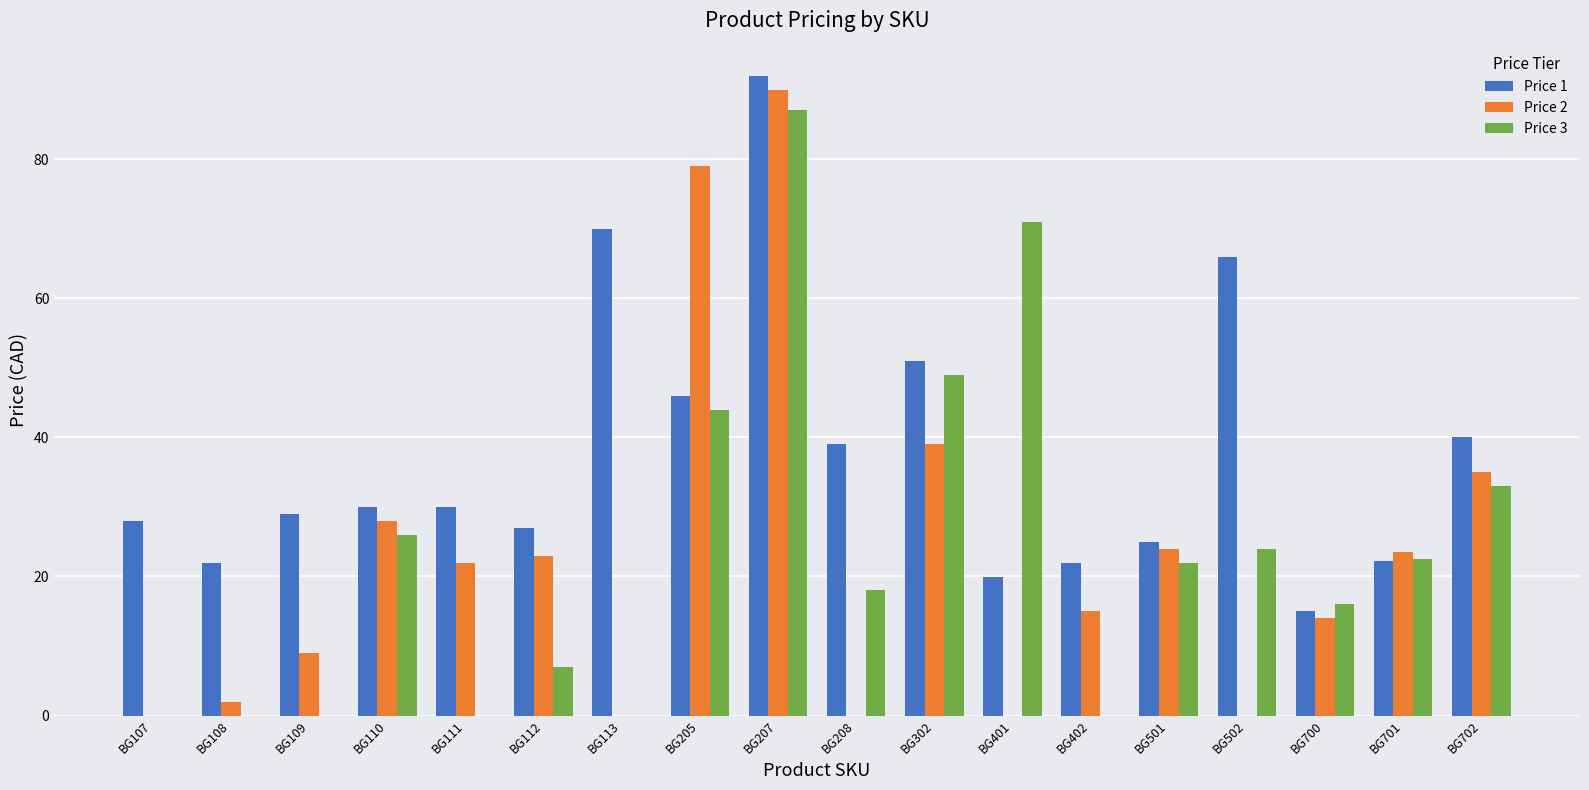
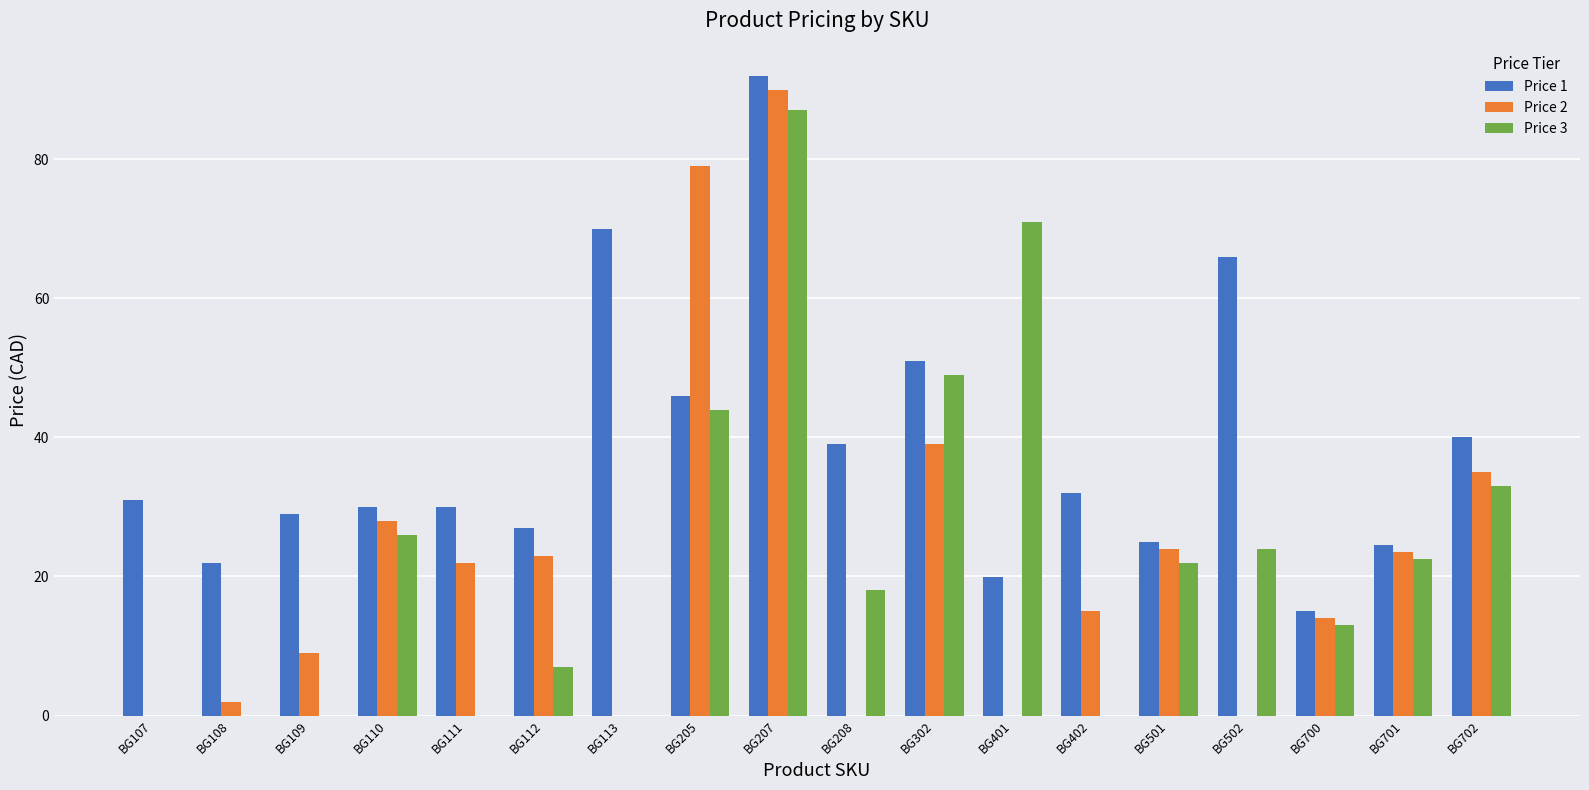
Price 1, BG107: 28 -> 31
Price 1, BG402: 22 -> 32
Price 3, BG700: 16 -> 13
Price 1, BG701: 22 -> 25
